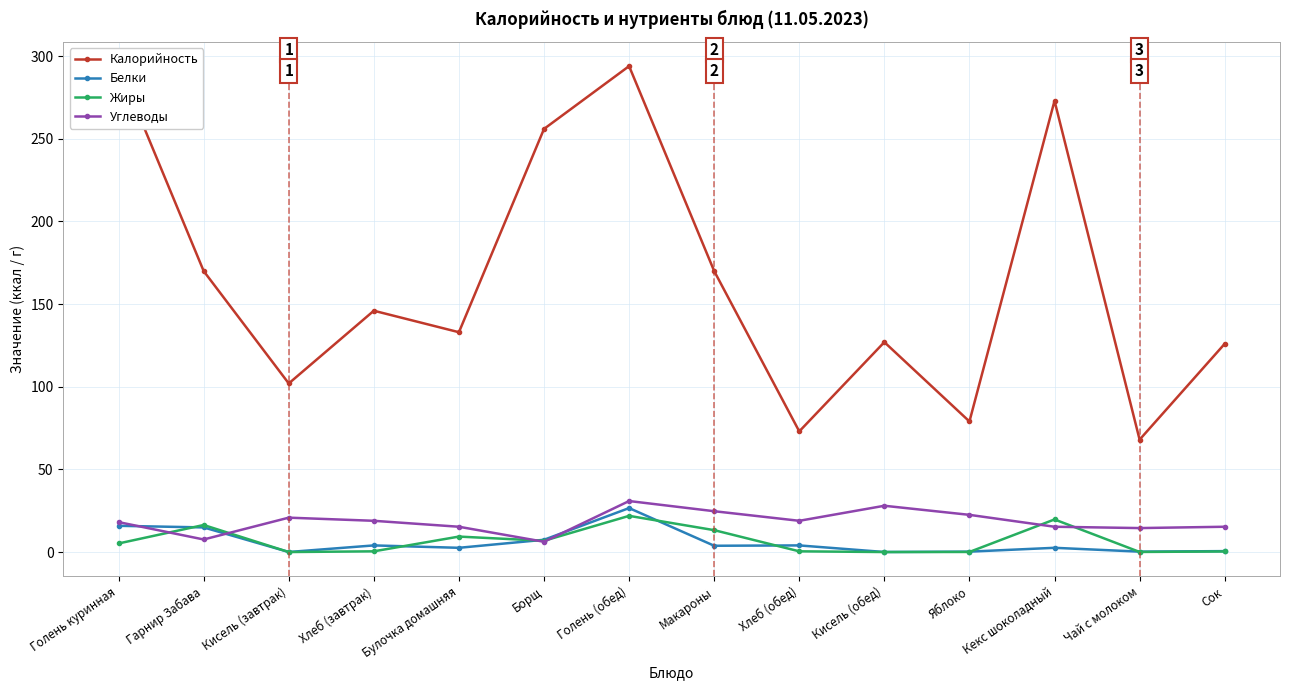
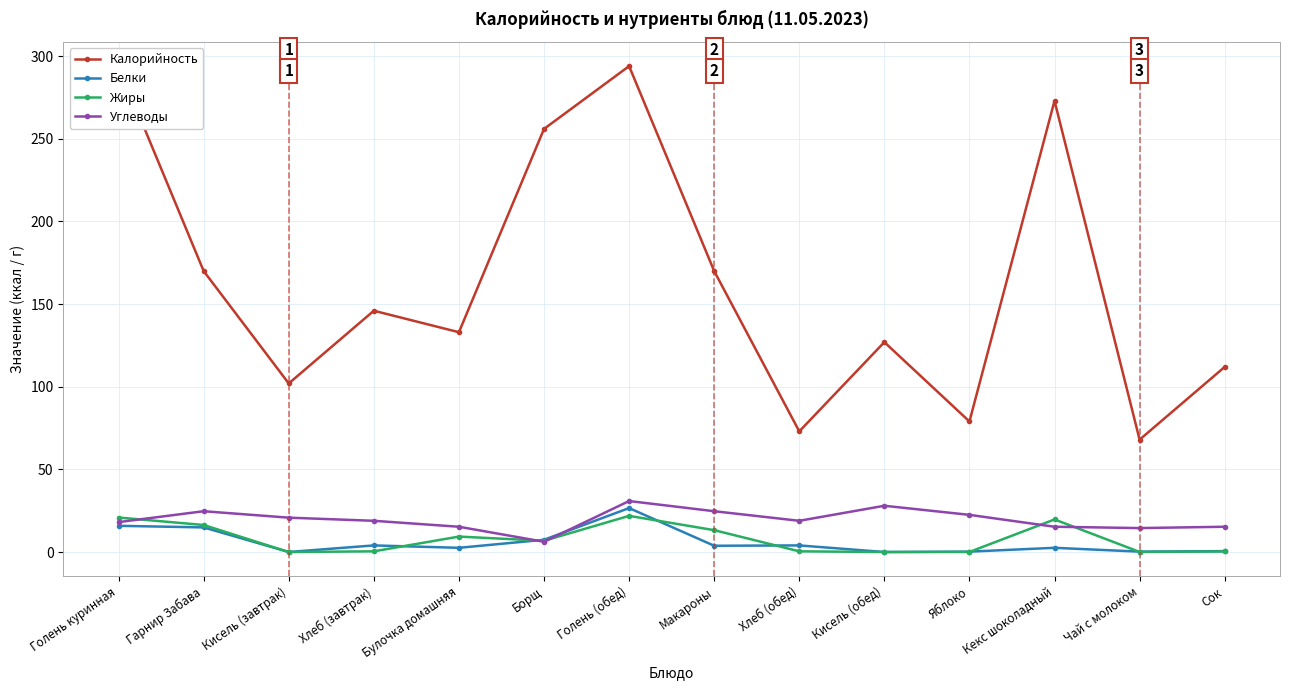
Жиры, Голень куринная: 5 -> 21
Углеводы, Гарнир Забава: 8 -> 25
Калорийность, Сок: 126 -> 112
